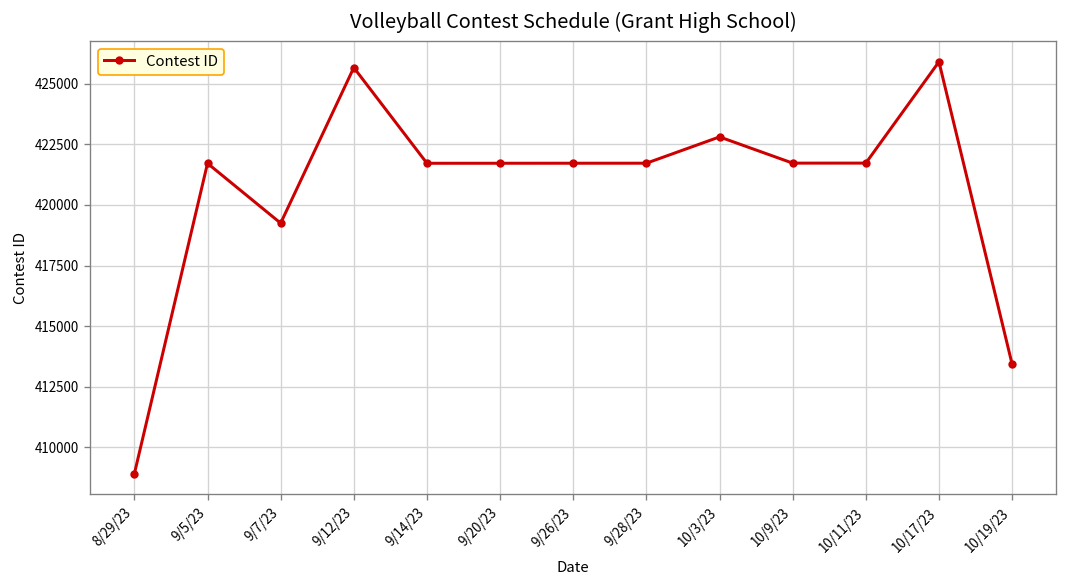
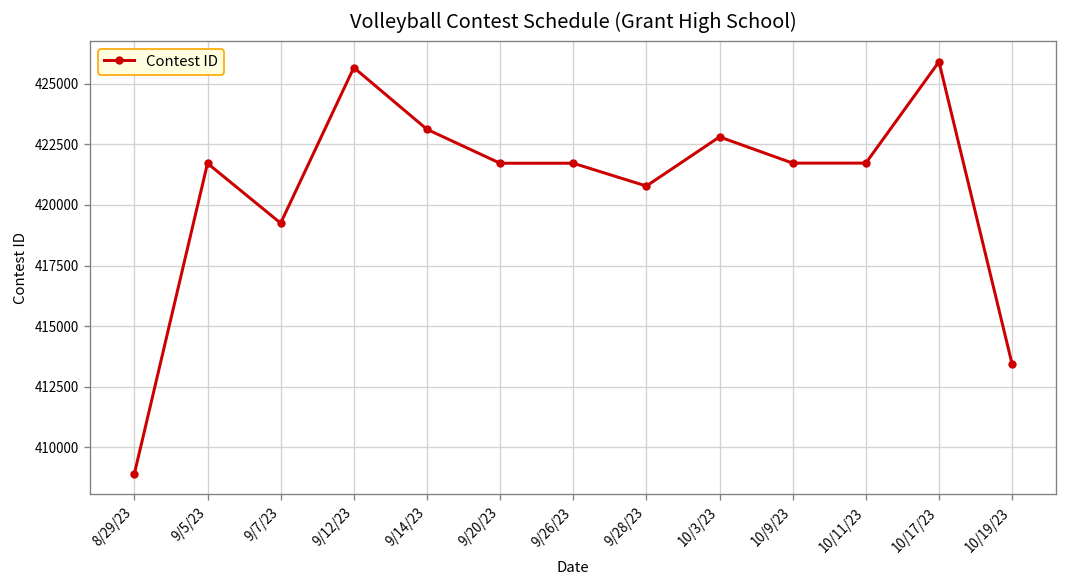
9/14/23: 421700 -> 423100
9/28/23: 421700 -> 420800
